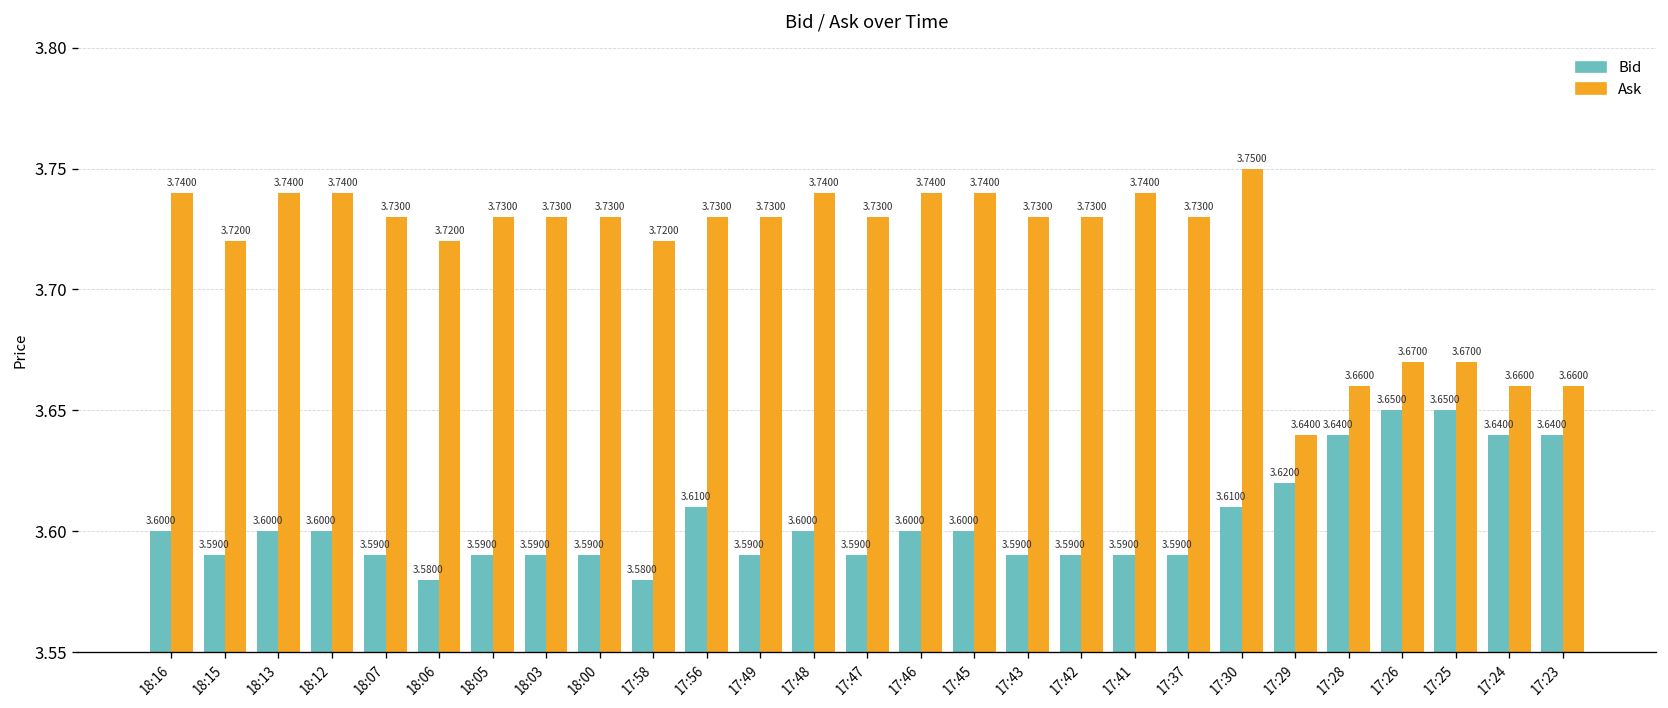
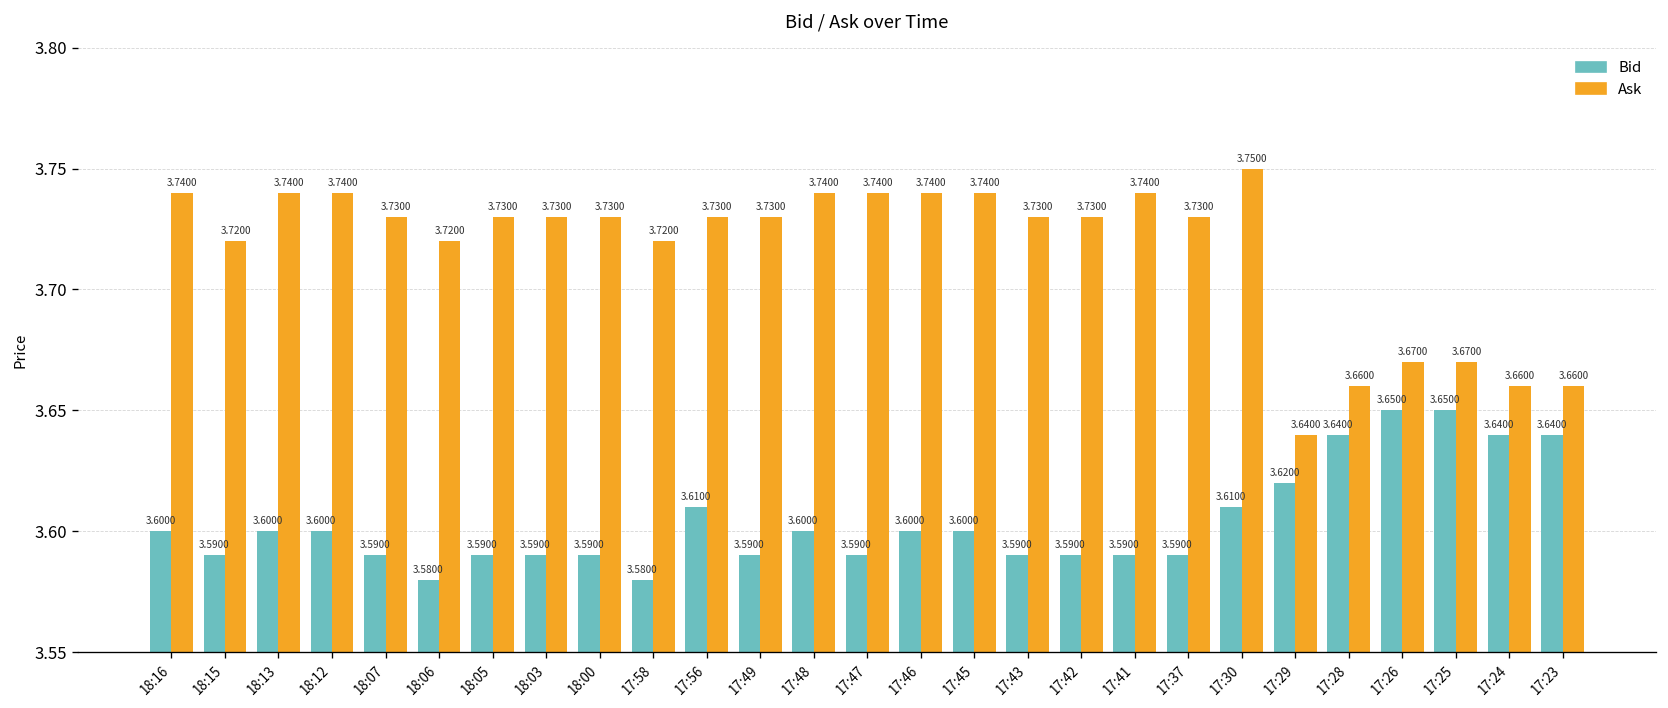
Ask, 17:47: 3.7300 -> 3.7400
